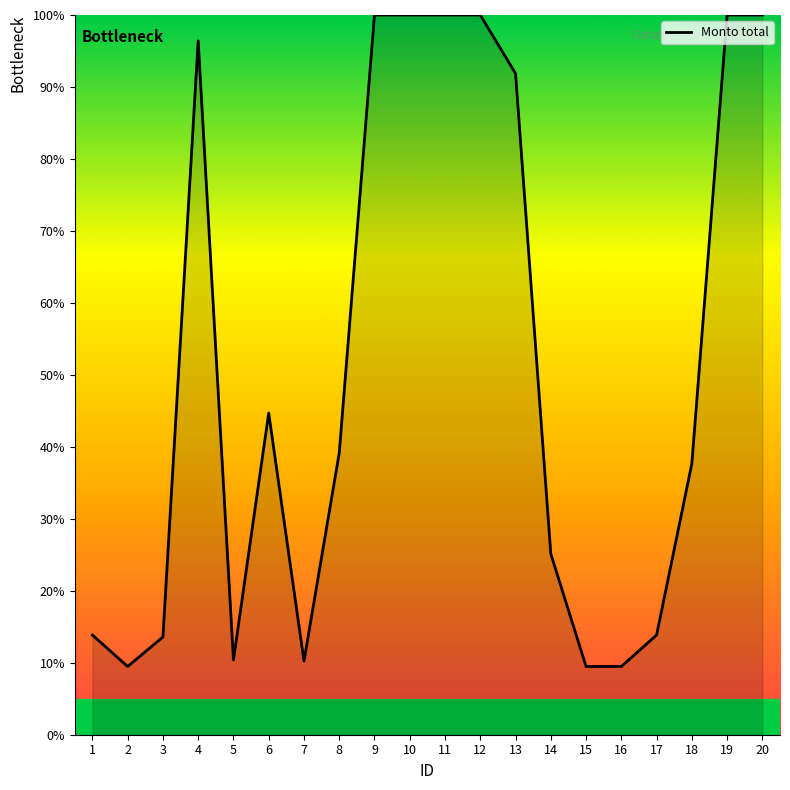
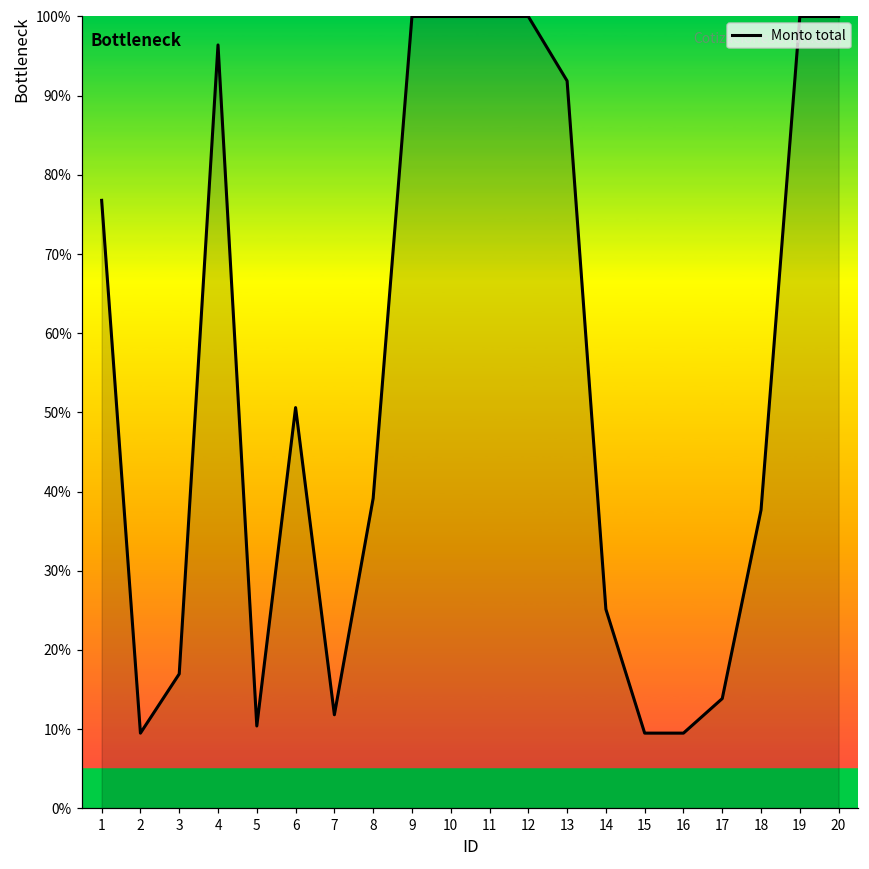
1: 14% -> 77%
3: 14% -> 17%
6: 45% -> 51%
7: 10% -> 12%
